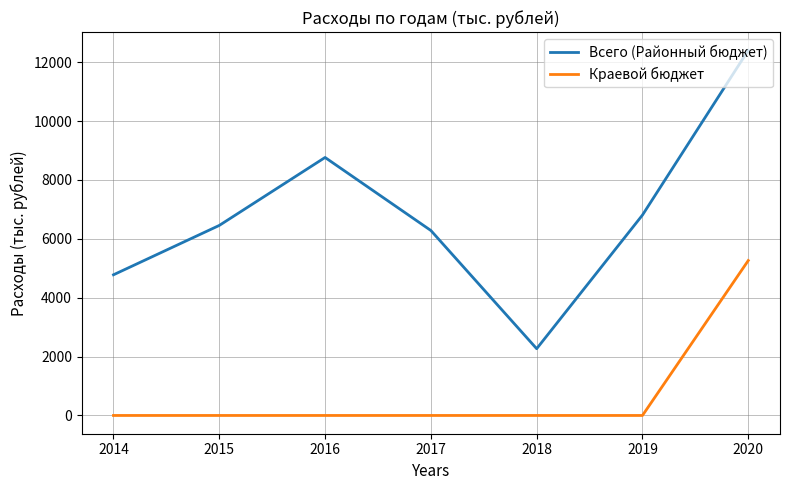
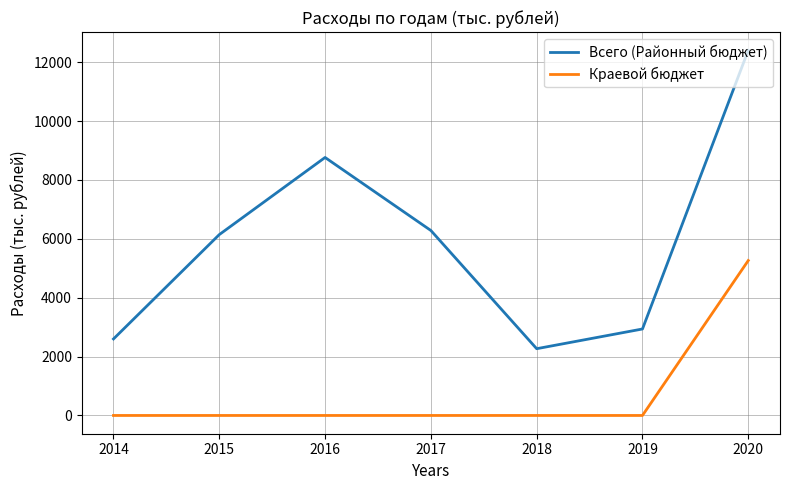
Всего (Районный бюджет), 2014: 4800 -> 2600
Всего (Районный бюджет), 2015: 6500 -> 6100
Всего (Районный бюджет), 2019: 6800 -> 2900
